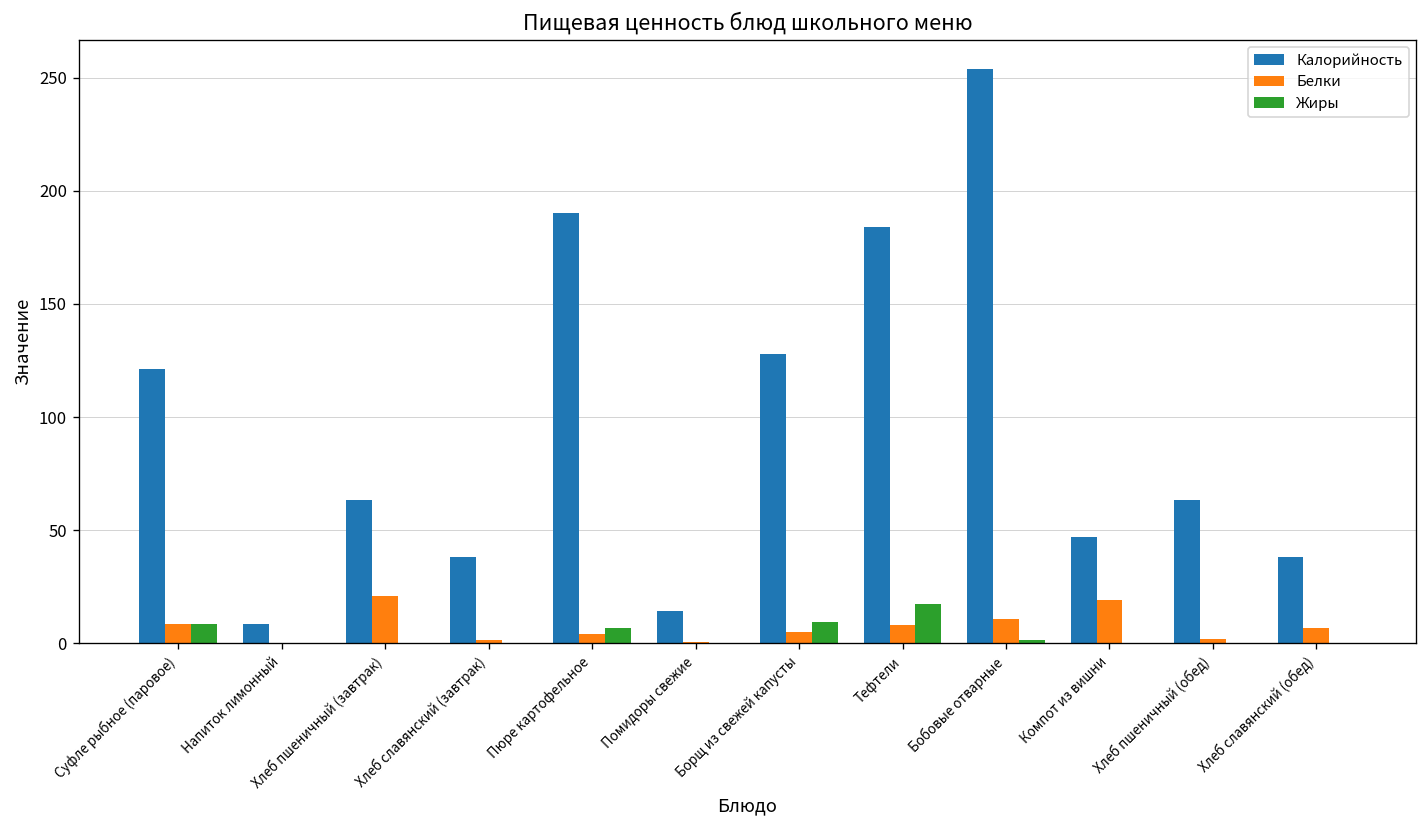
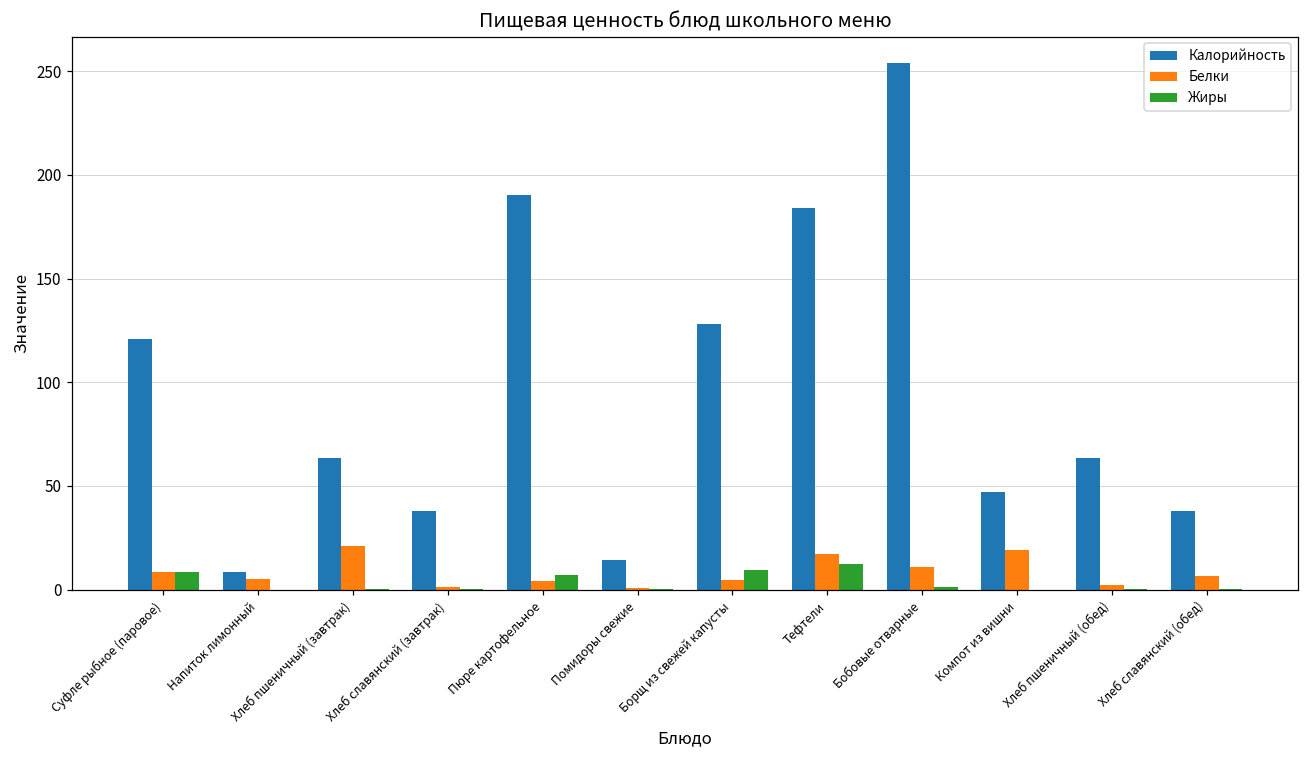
Белки, Напиток лимонный: 0 -> 5
Белки, Тефтели: 8 -> 17
Жиры, Тефтели: 17 -> 12
